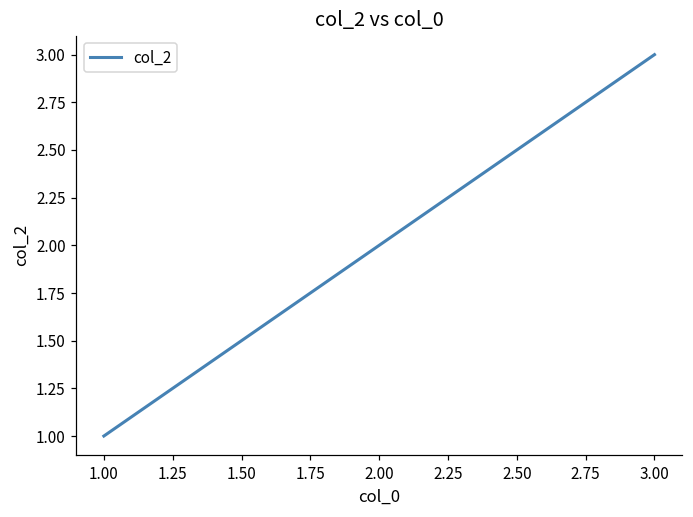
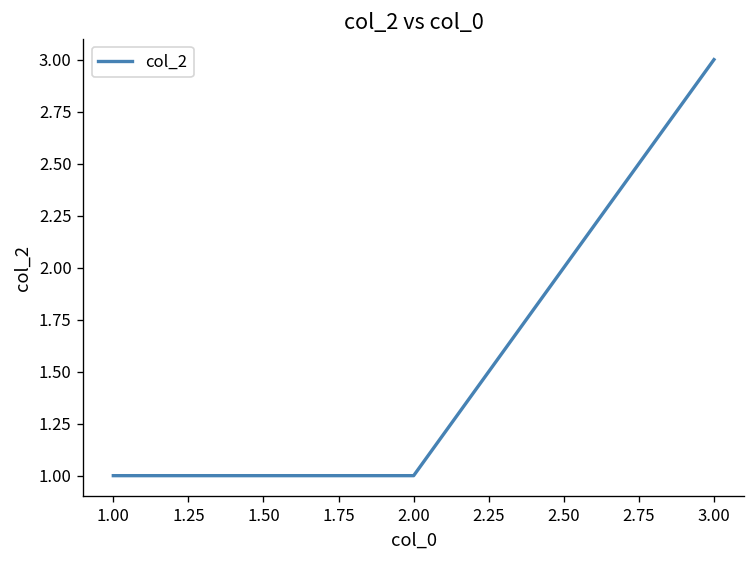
2.00: 2 -> 1
